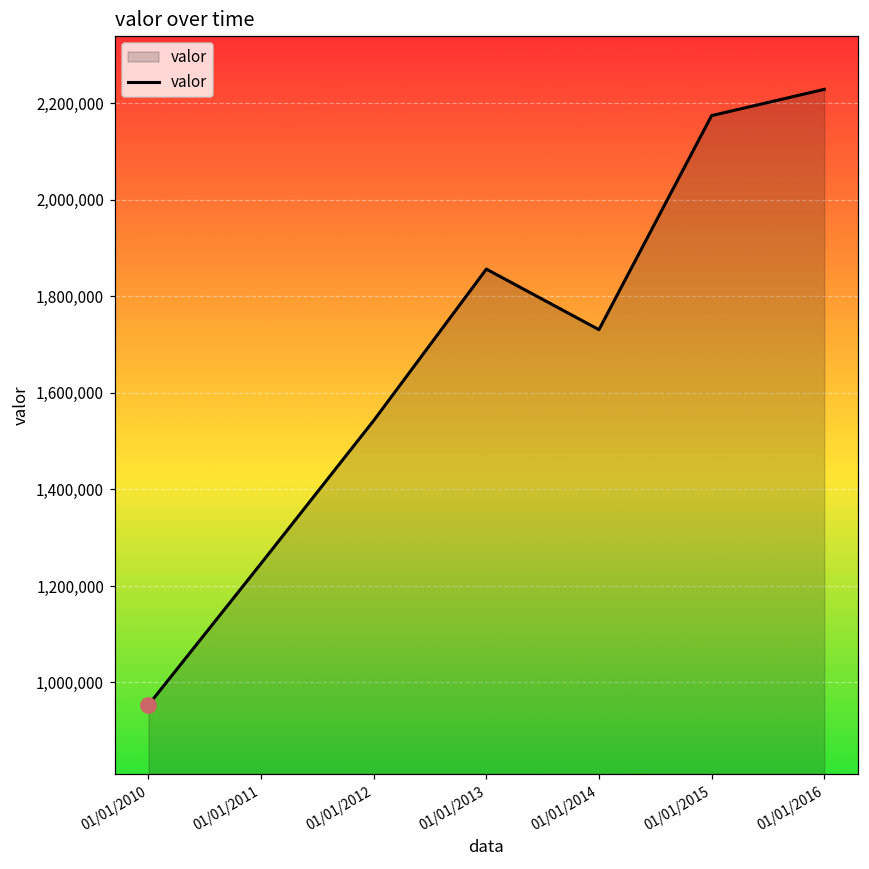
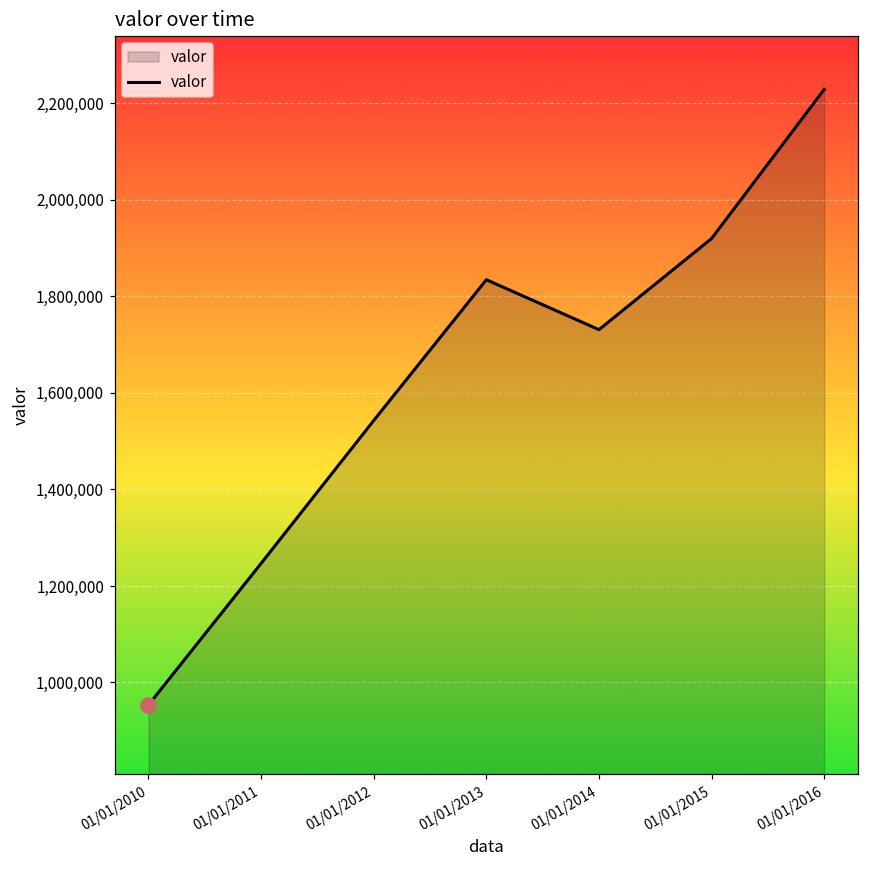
valor, 01/01/2013: 1,860,000 -> 1,830,000
valor, 01/01/2015: 2,170,000 -> 1,920,000
